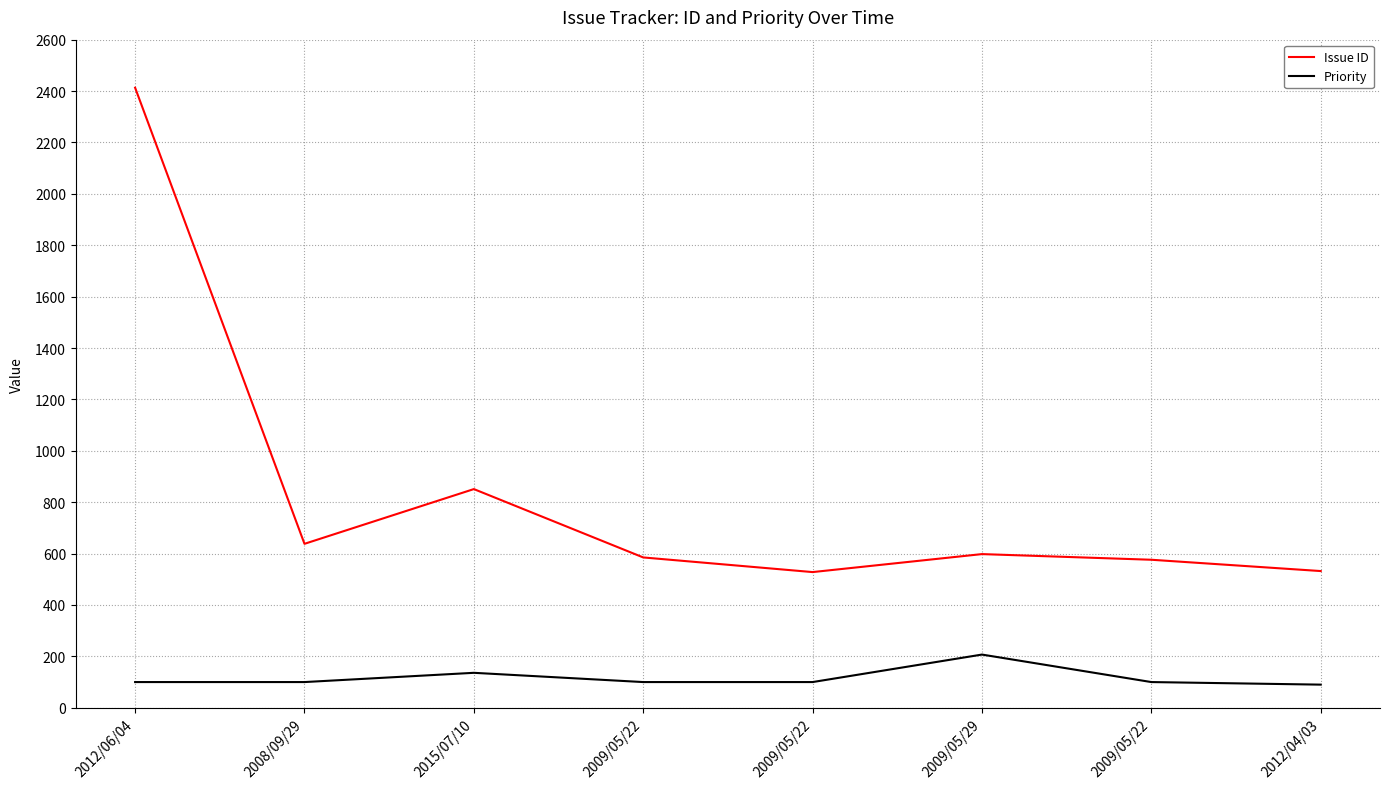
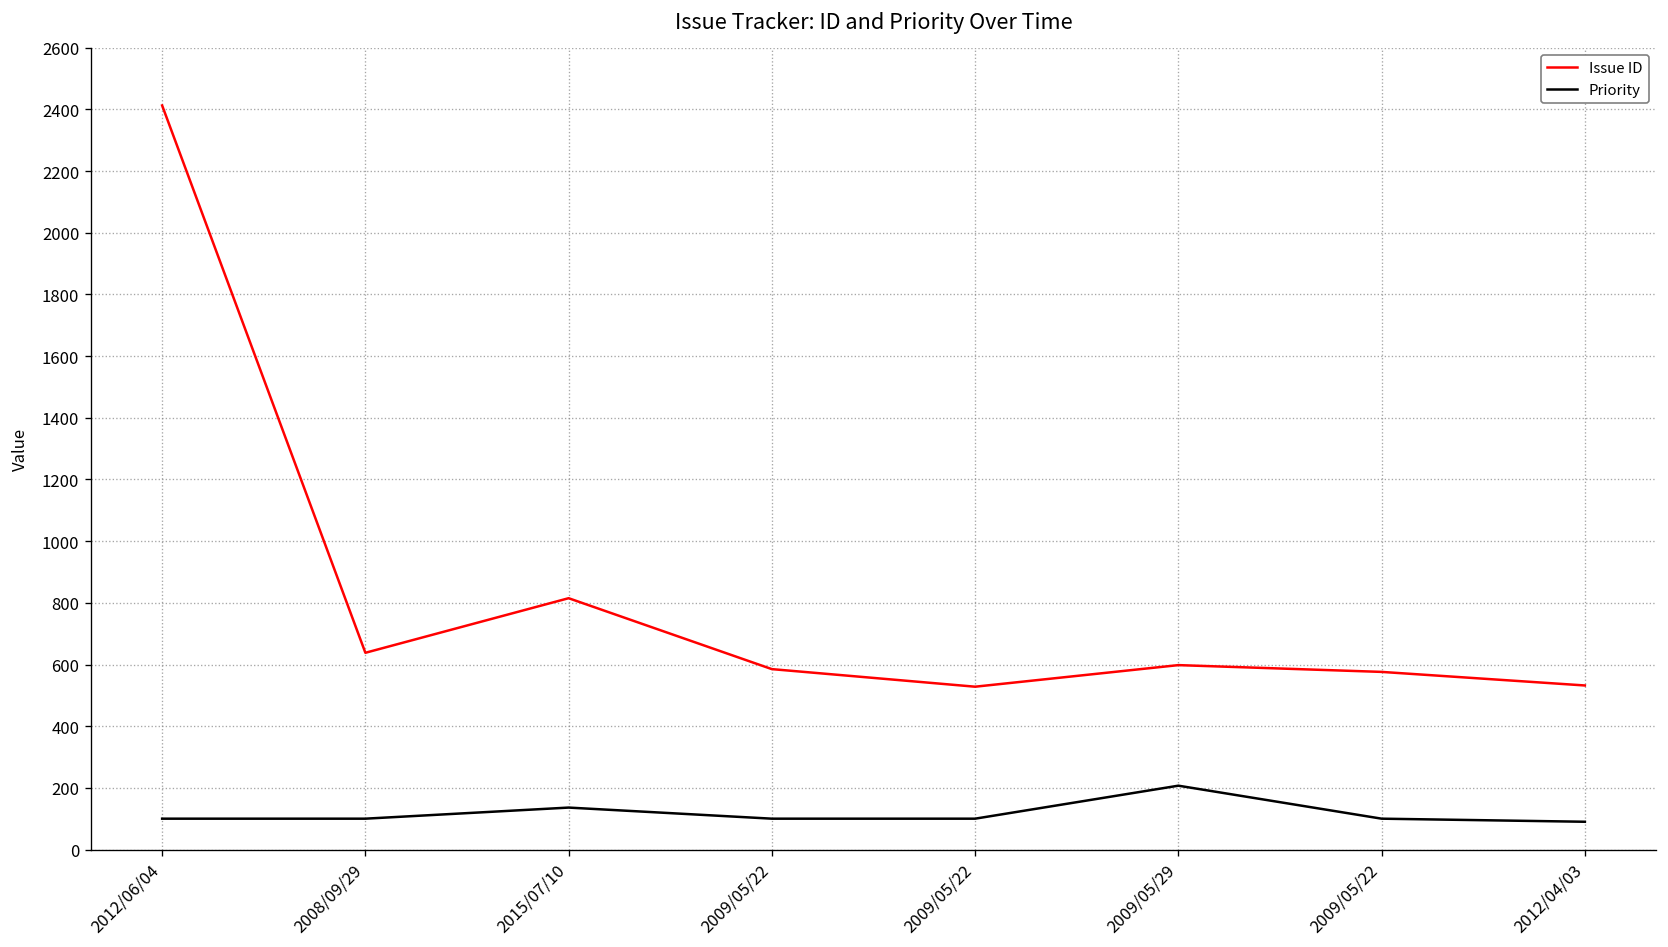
Issue ID, 2015/07/10: 850 -> 820
